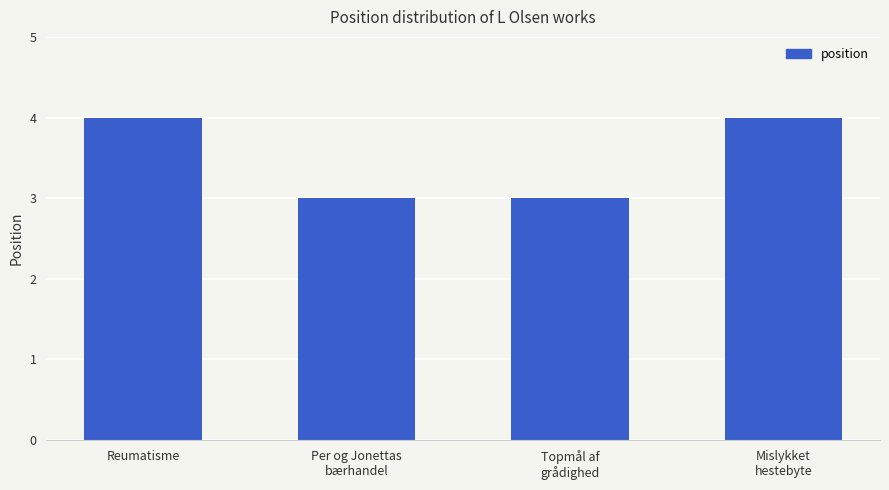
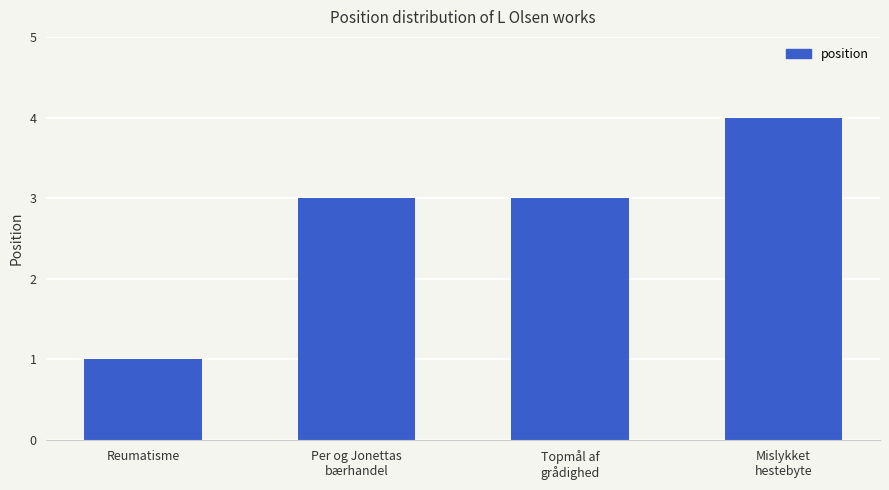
Reumatisme: 4 -> 1
